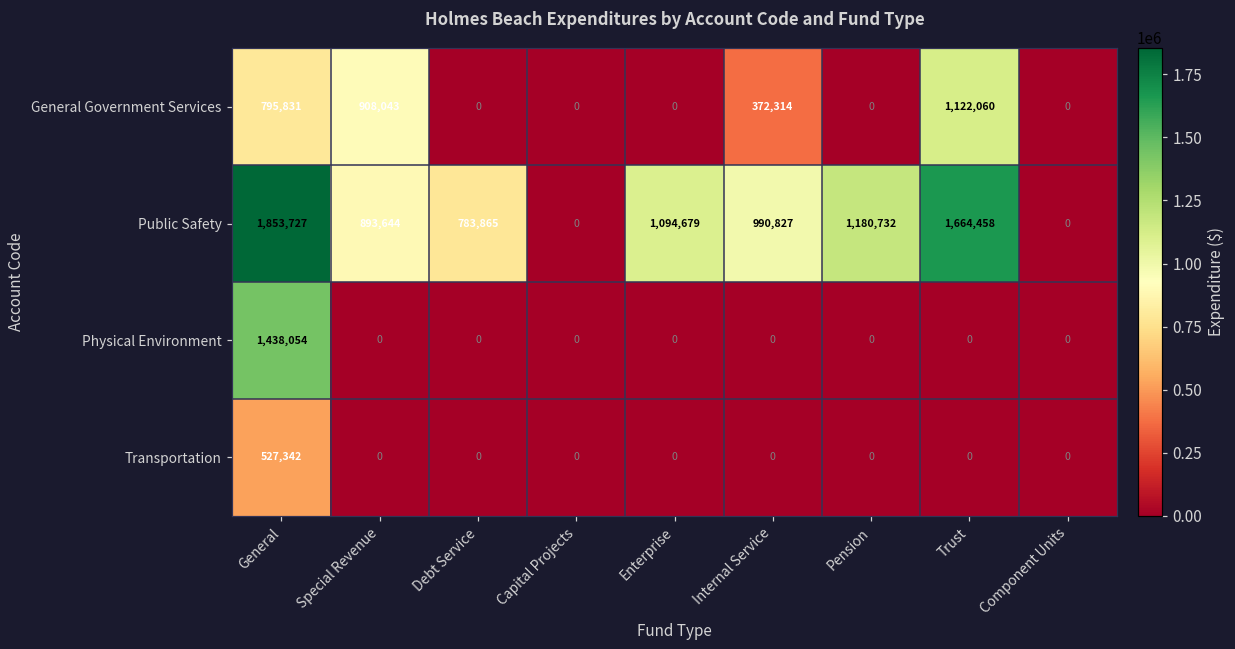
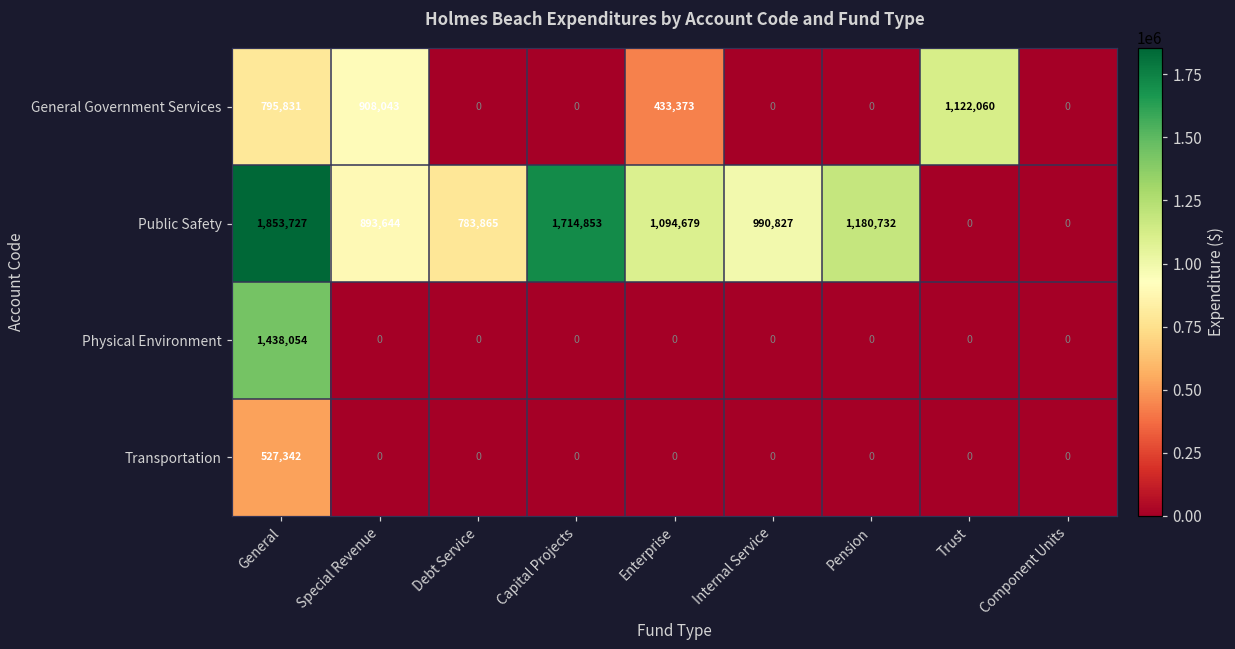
General Government Services, Enterprise: 0 -> 433,373
General Government Services, Internal Service: 372,314 -> 0
Public Safety, Capital Projects: 0 -> 1,714,853
Public Safety, Trust: 1,664,458 -> 0
